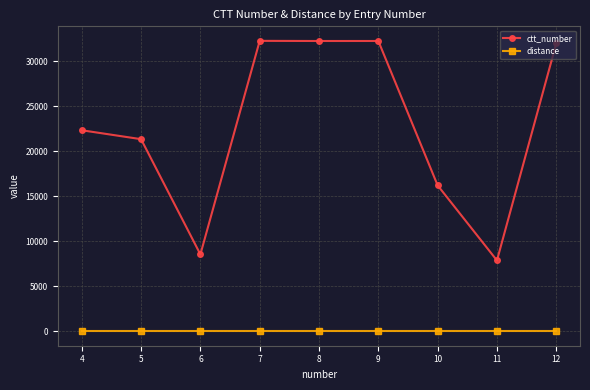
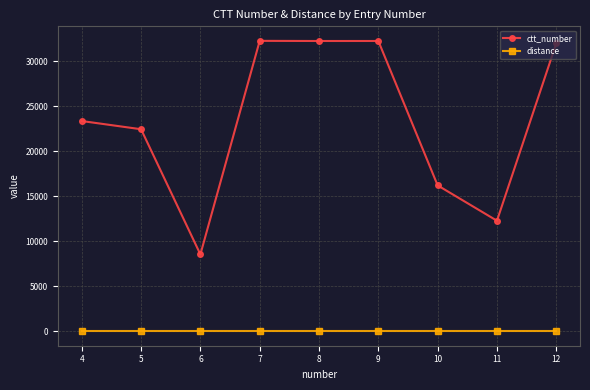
ctt_number, 4: 22000 -> 23000
ctt_number, 5: 21000 -> 22000
ctt_number, 11: 8000 -> 12000
